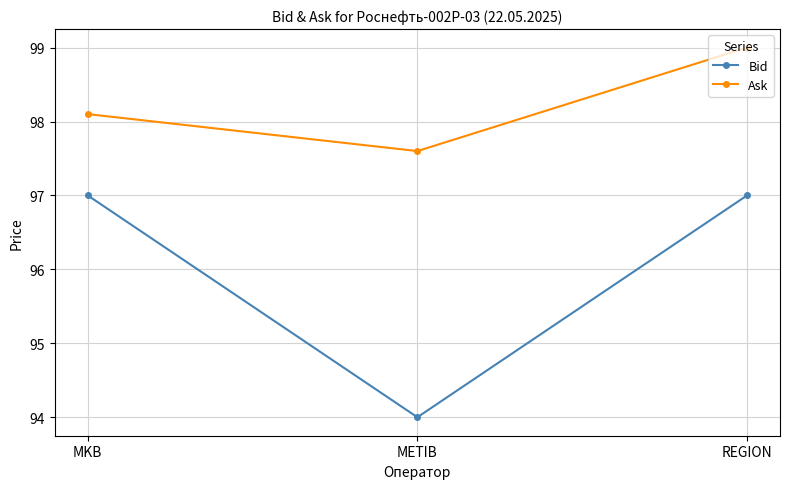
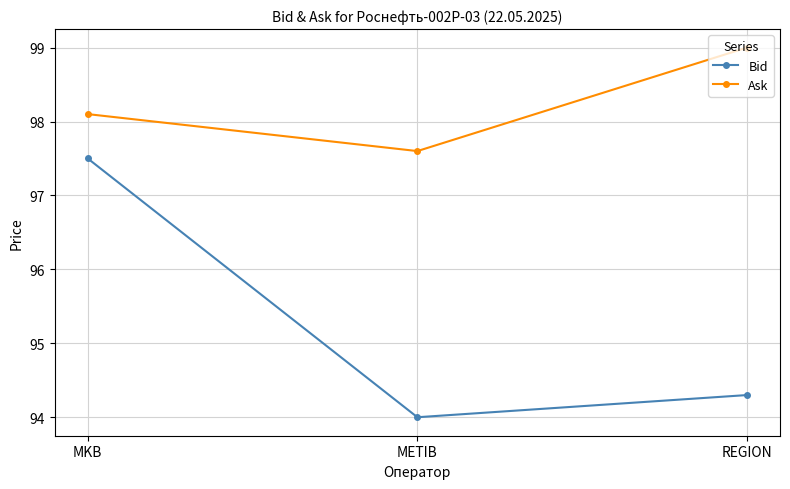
Bid, MKB: 97.0 -> 97.5
Bid, REGION: 97.0 -> 94.3
